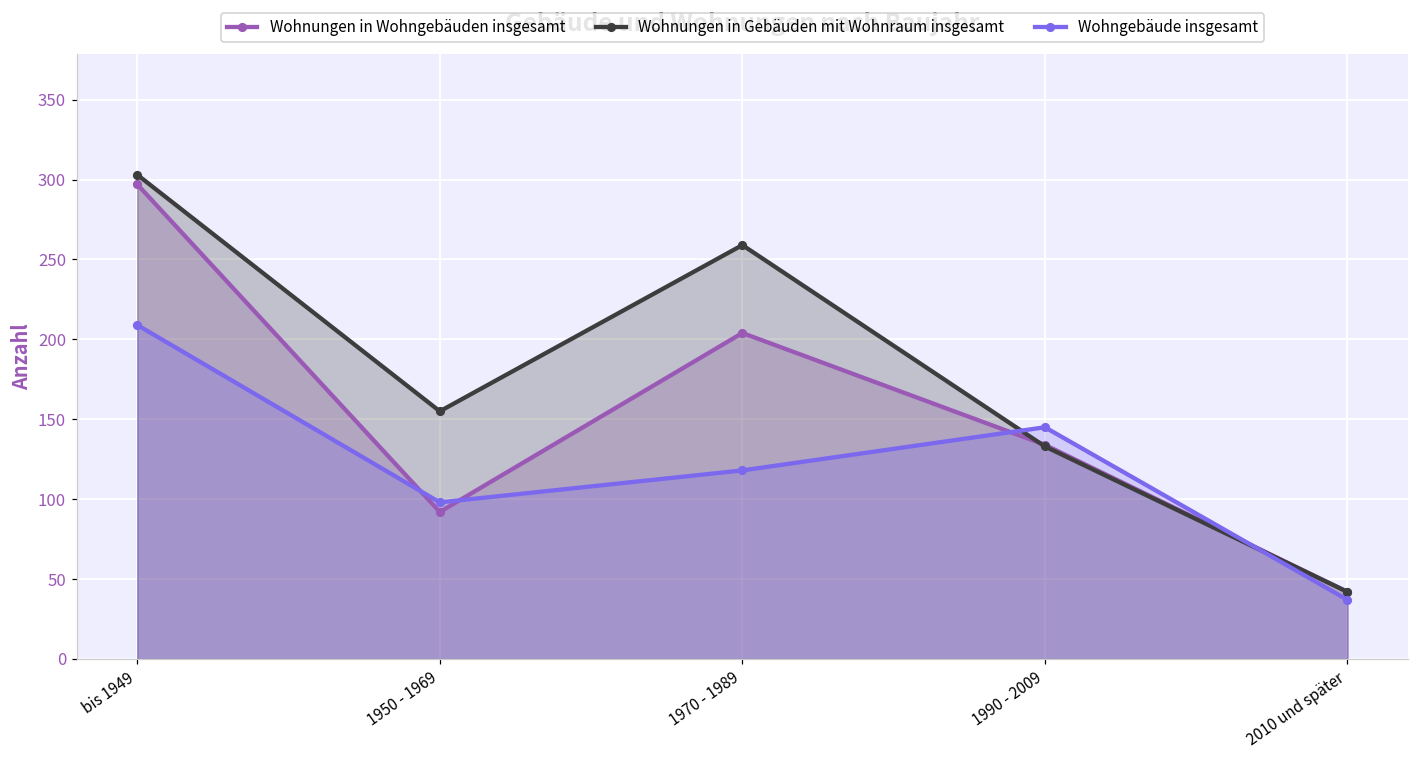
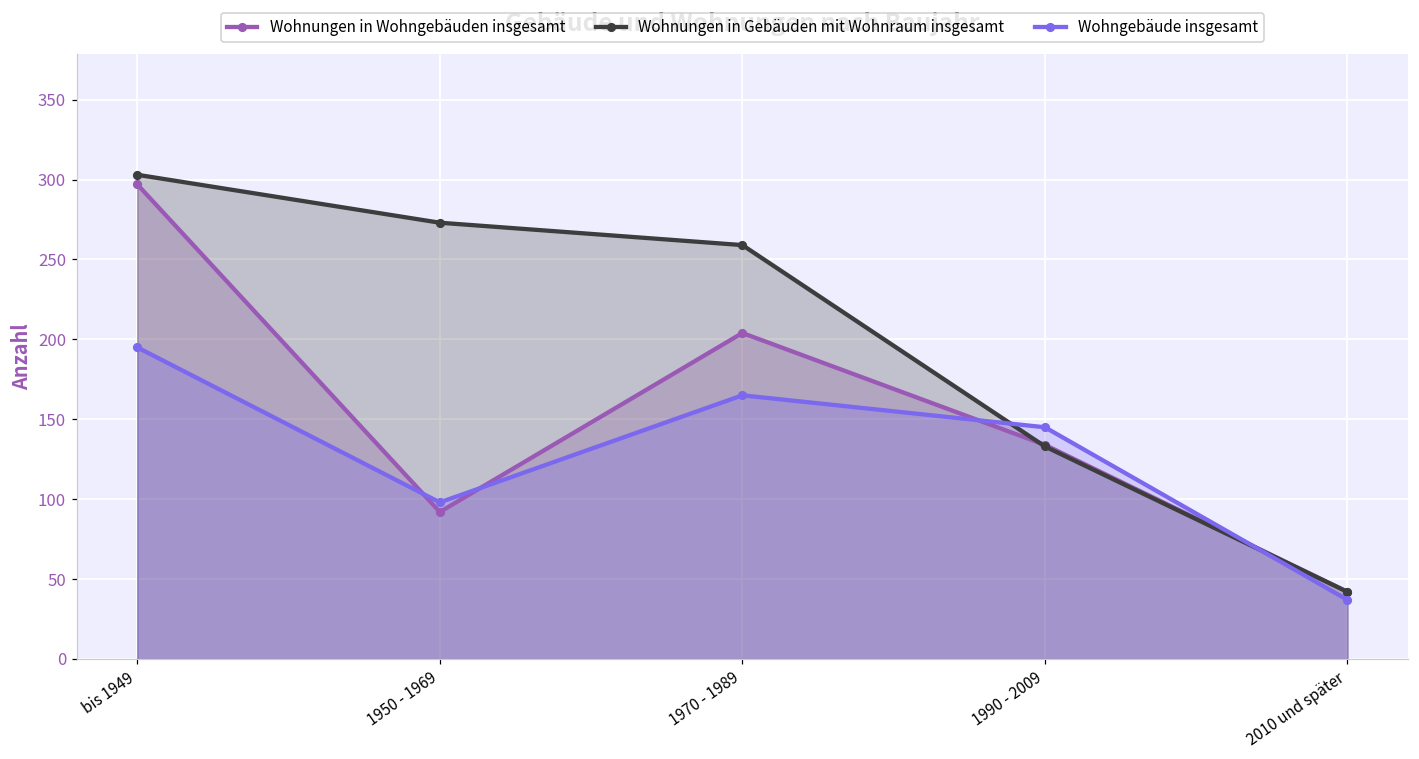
Wohngebäude insgesamt, bis 1949: 209 -> 195
Wohnungen in Gebäuden mit Wohnraum insgesamt, 1950 - 1969: 155 -> 273
Wohngebäude insgesamt, 1970 - 1989: 118 -> 165
